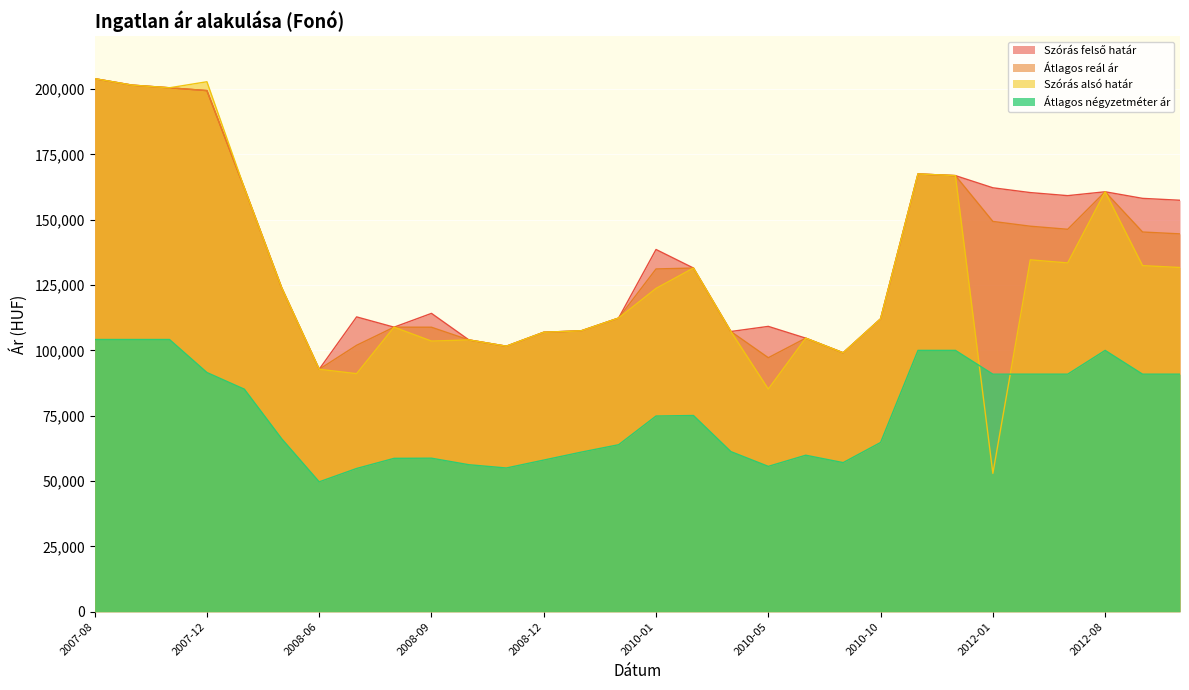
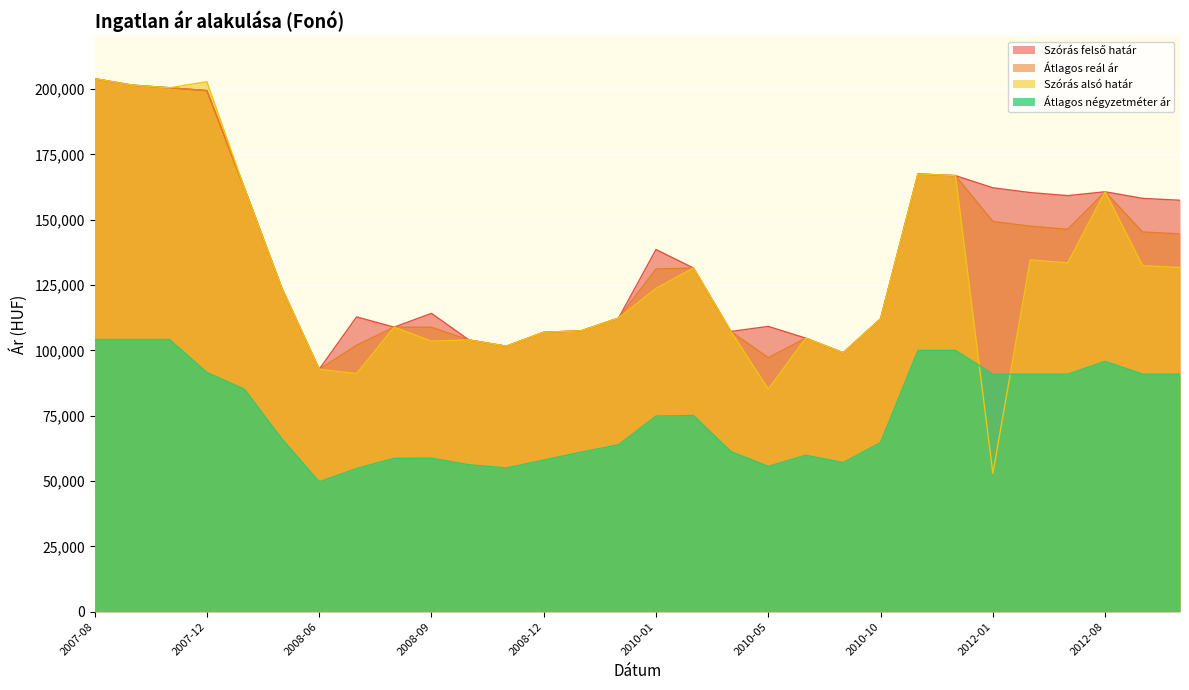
Átlagos négyzetméter ár, 2012-08: 100,000 -> 96,000
